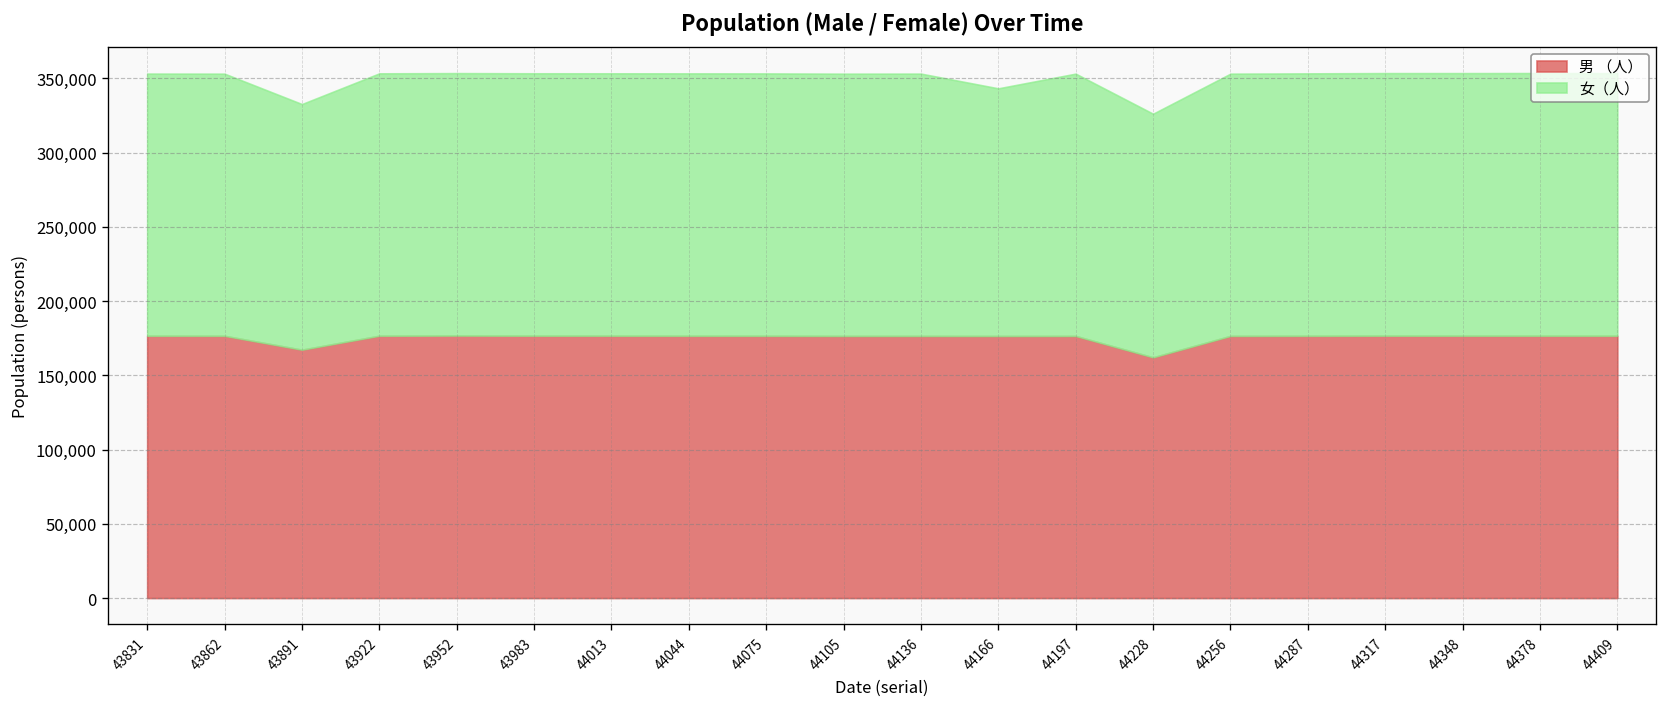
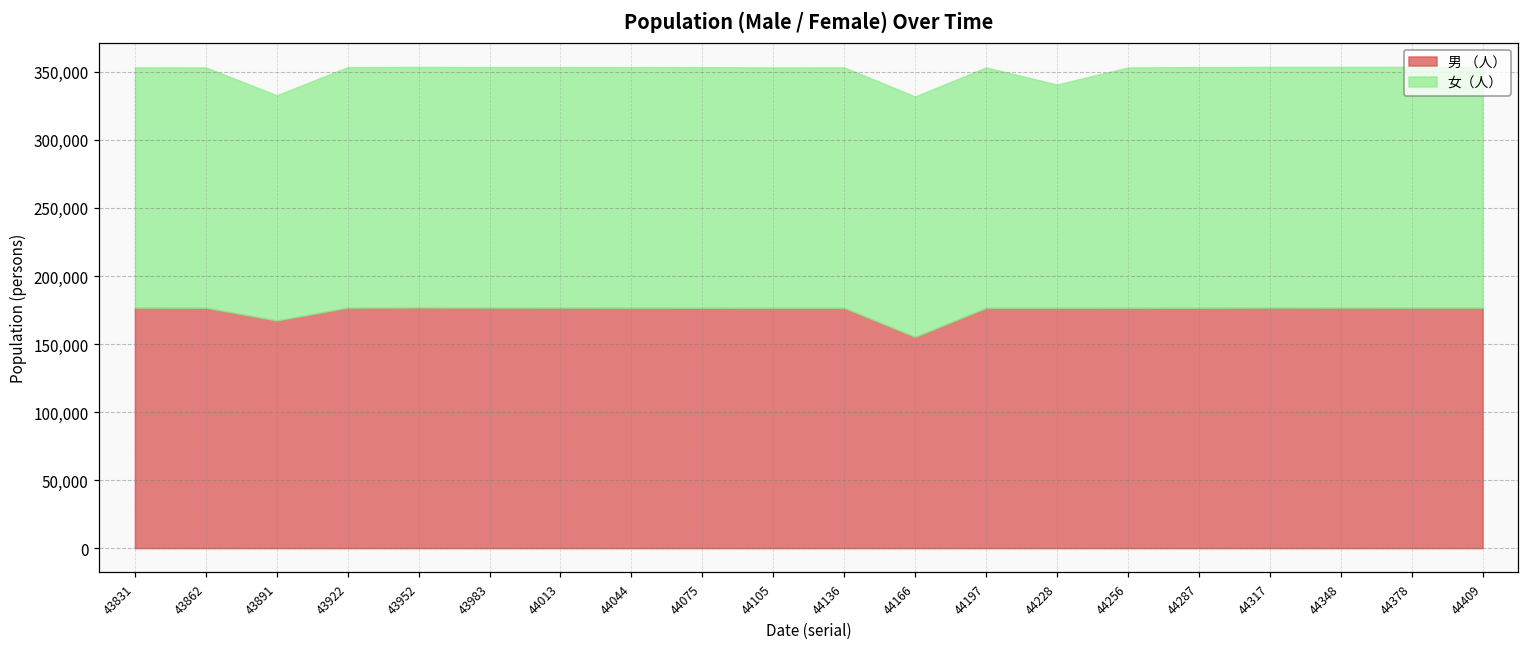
男 （人）, 44166: 177,000 -> 155,000
女（人）, 44166: 167,000 -> 177,000
男 （人）, 44228: 162,000 -> 177,000
